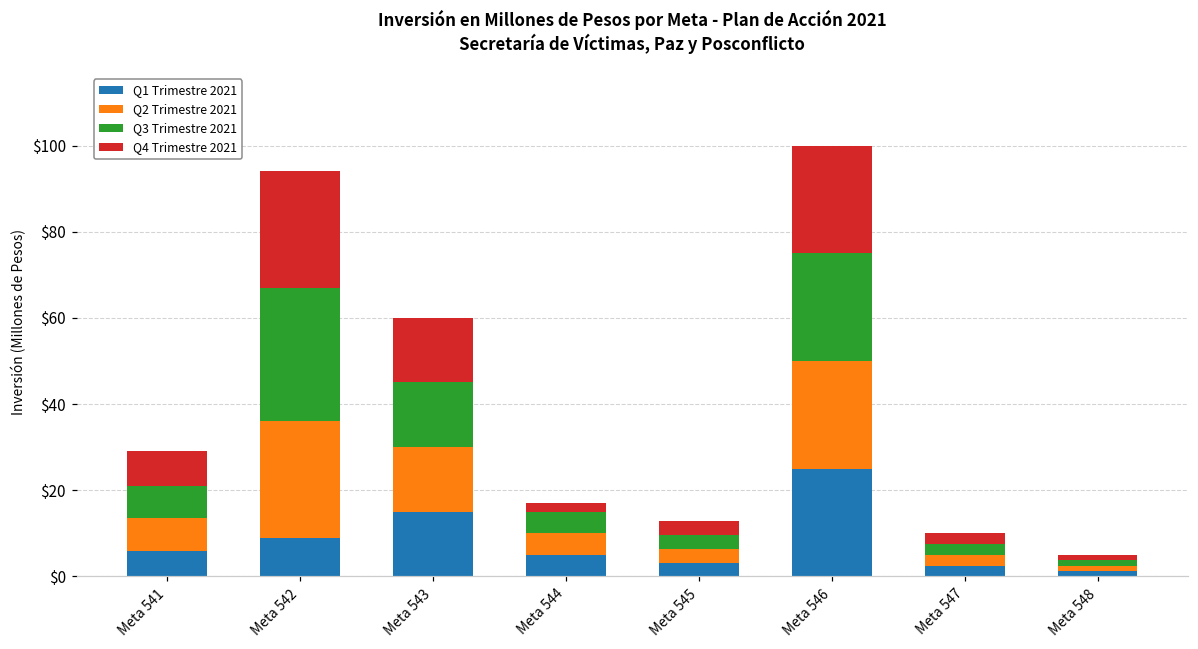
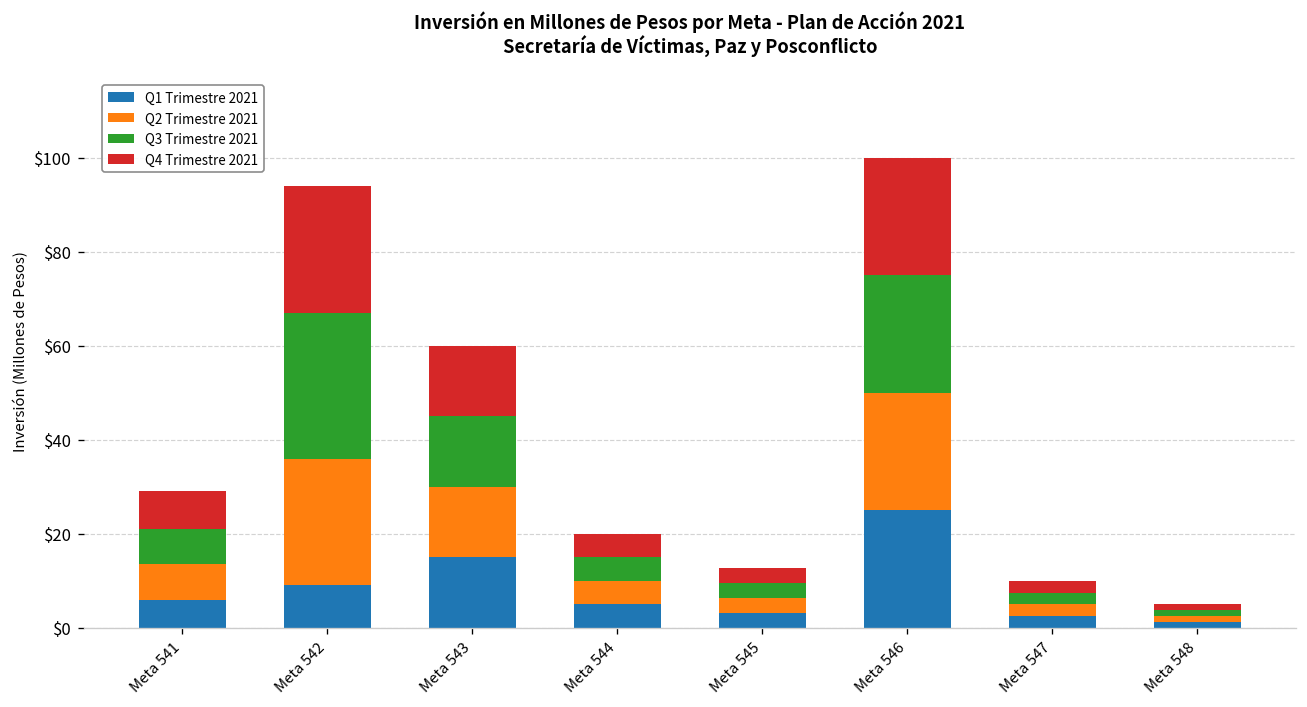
Q4 Trimestre 2021, Meta 544: $2 -> $5
